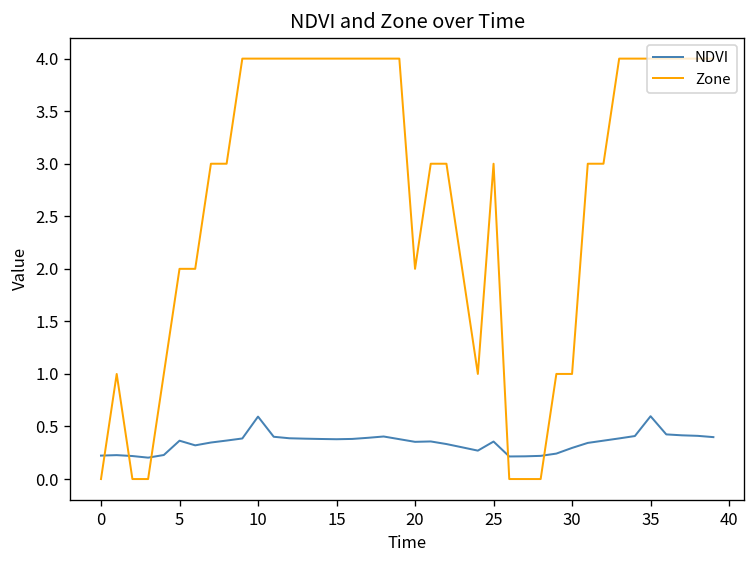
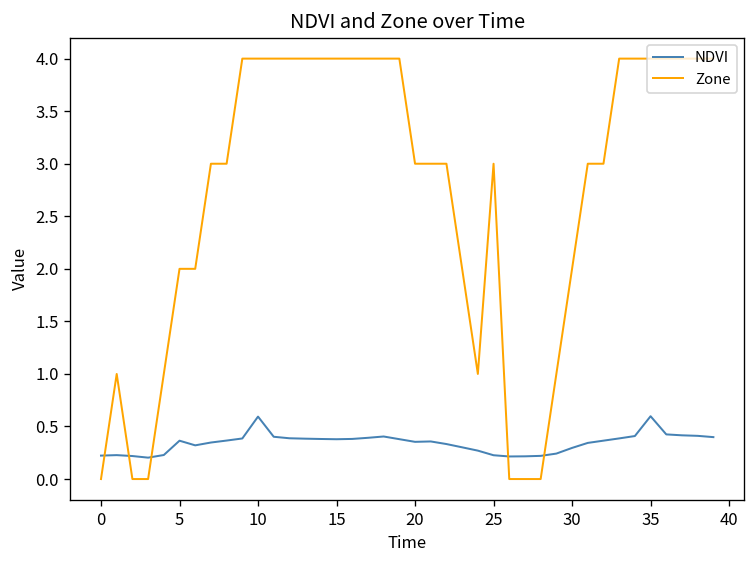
Zone, 20: 2 -> 3
NDVI, 25: 0.4 -> 0.2
Zone, 30: 1 -> 2
